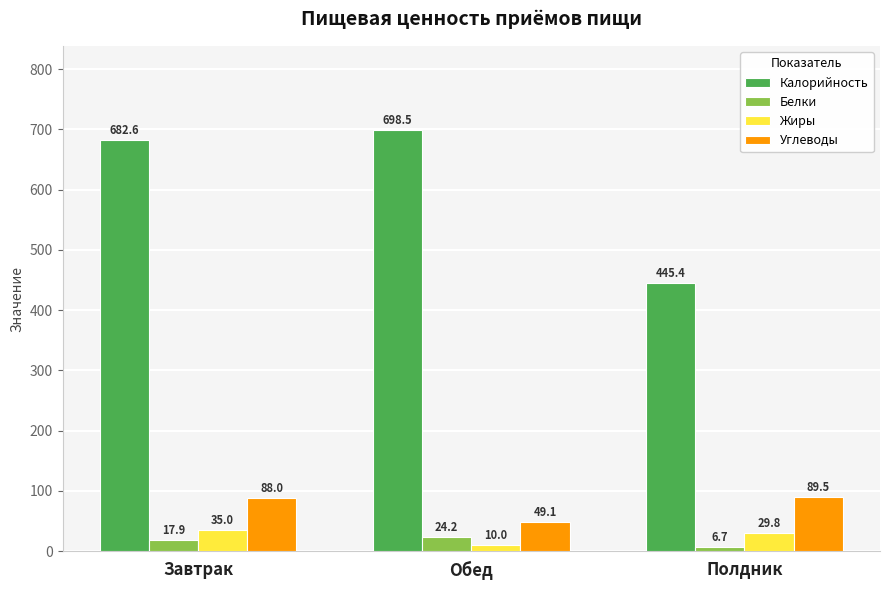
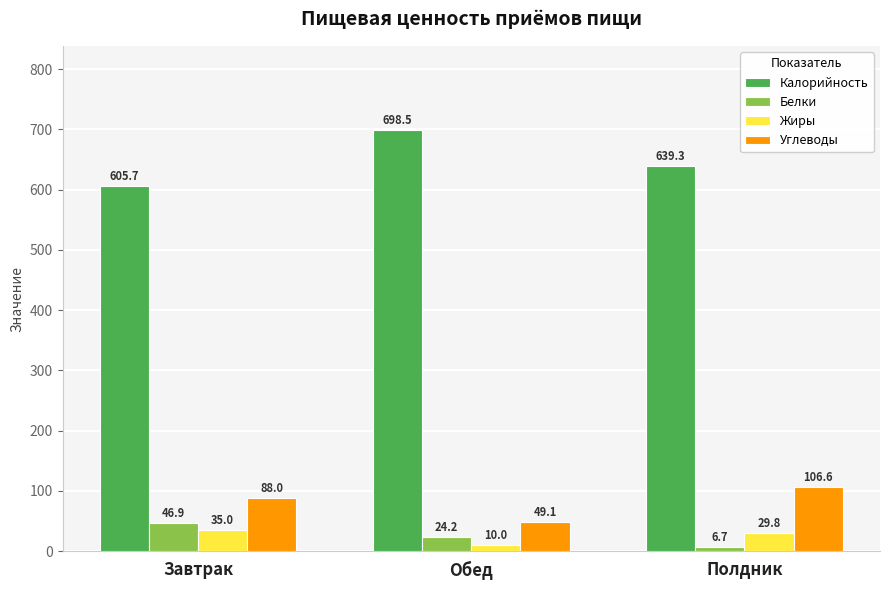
Калорийность, Завтрак: 682.6 -> 605.7
Белки, Завтрак: 17.9 -> 46.9
Калорийность, Полдник: 445.4 -> 639.3
Углеводы, Полдник: 89.5 -> 106.6
